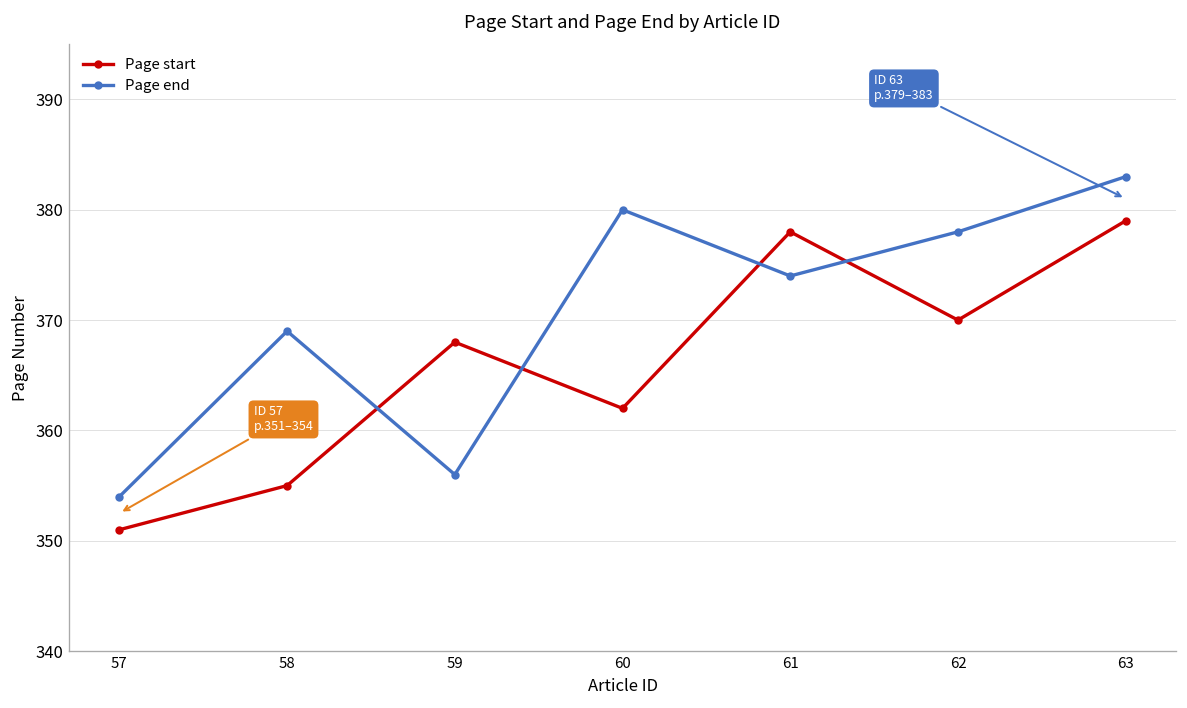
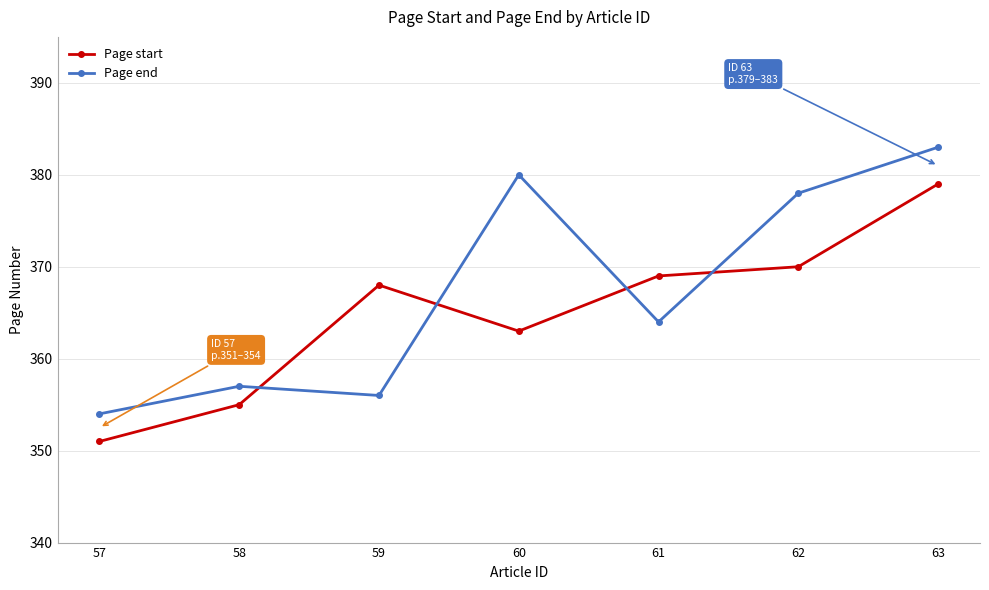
Page end, 58: 369 -> 357
Page start, 60: 362 -> 363
Page start, 61: 378 -> 369
Page end, 61: 374 -> 364
